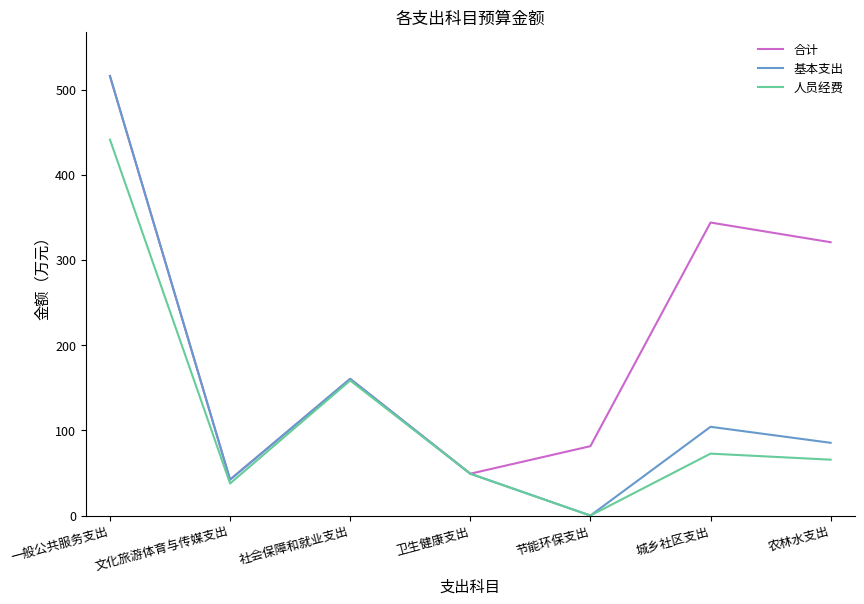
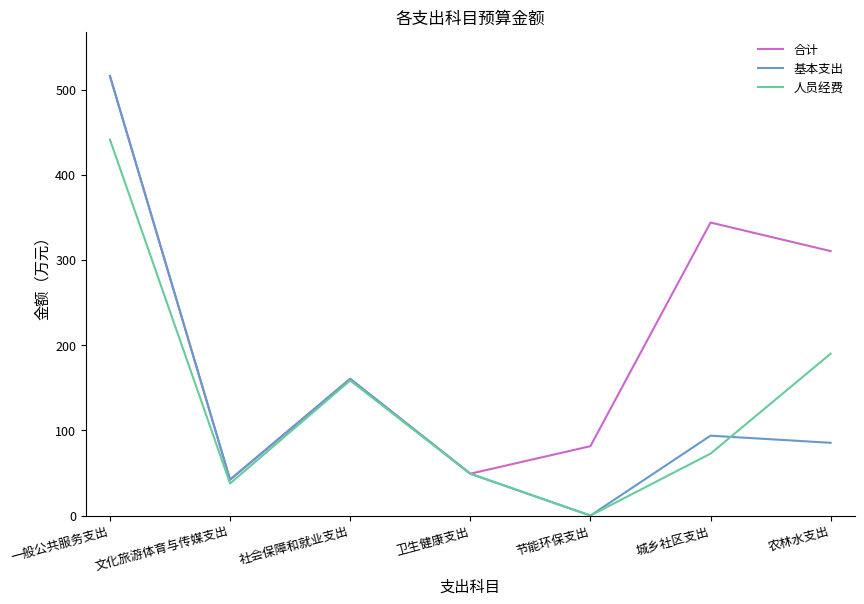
基本支出, 城乡社区支出: 100 -> 90
合计, 农林水支出: 320 -> 310
人员经费, 农林水支出: 70 -> 190
